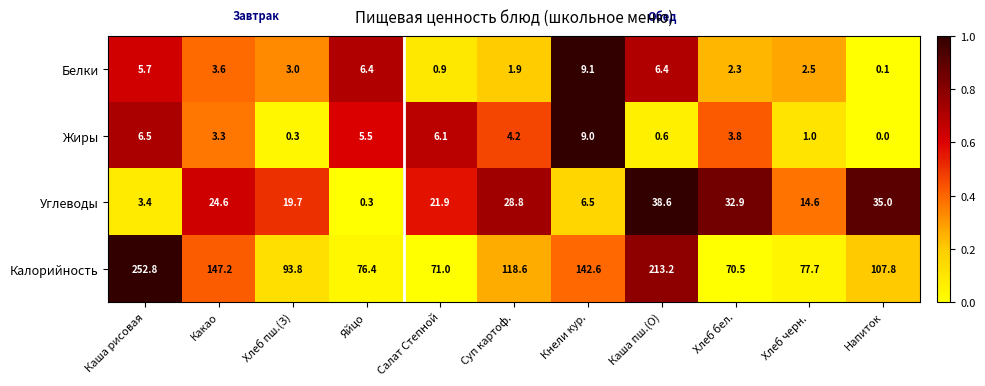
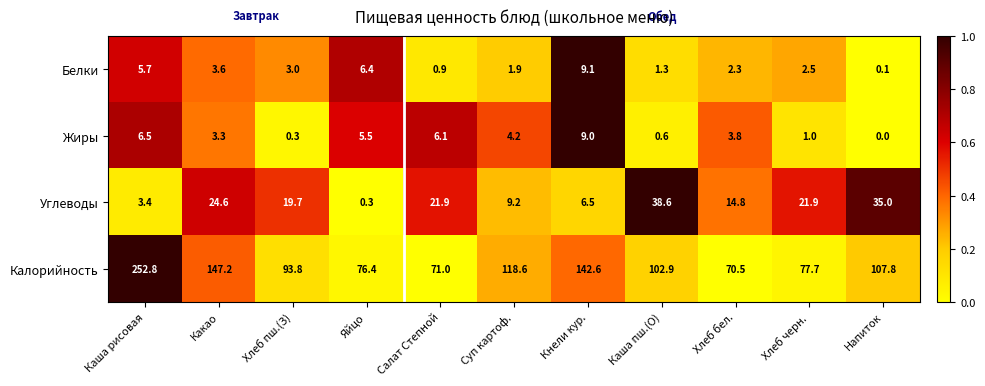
Белки, Каша пш.(О): 6.4 -> 1.3
Углеводы, Суп картоф.: 28.8 -> 9.2
Углеводы, Хлеб бел.: 32.9 -> 14.8
Углеводы, Хлеб черн.: 14.6 -> 21.9
Калорийность, Каша пш.(О): 213.2 -> 102.9
